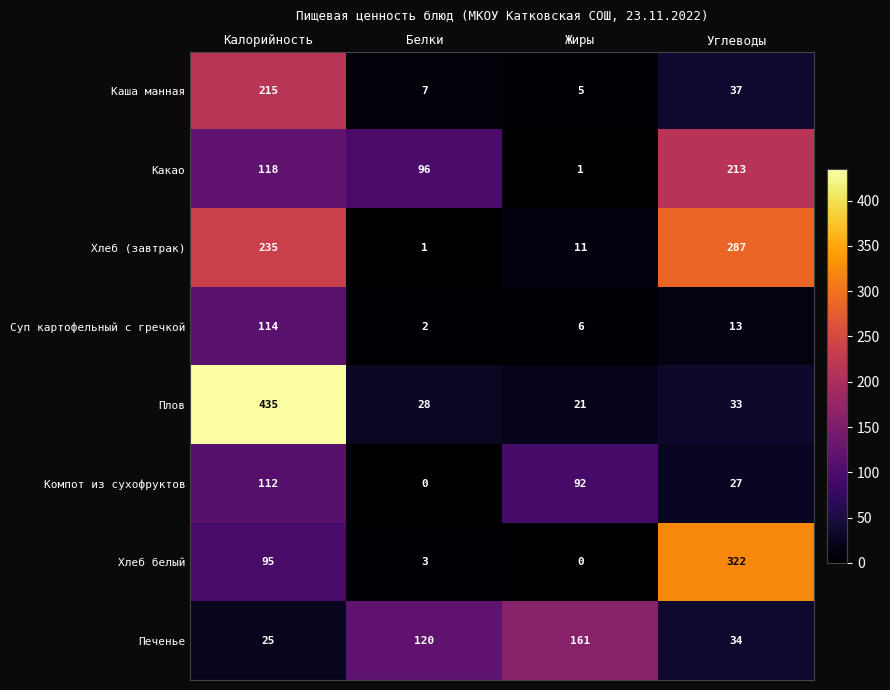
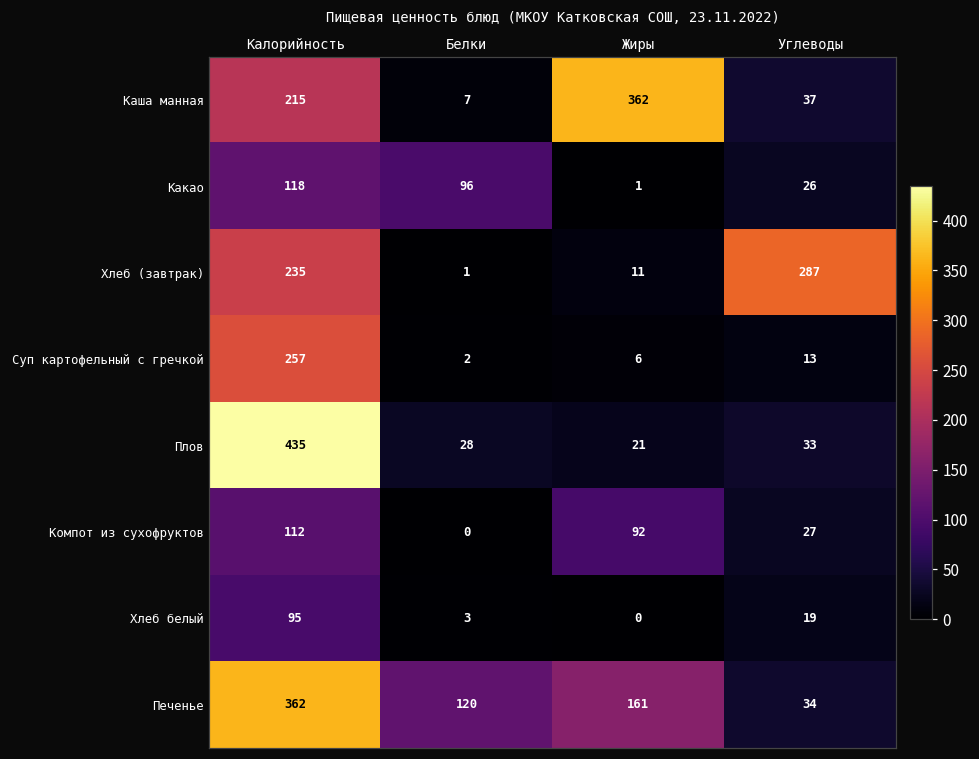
Каша манная, Жиры: 5 -> 362
Какао, Углеводы: 213 -> 26
Суп картофельный с гречкой, Калорийность: 114 -> 257
Хлеб белый, Углеводы: 322 -> 19
Печенье, Калорийность: 25 -> 362
